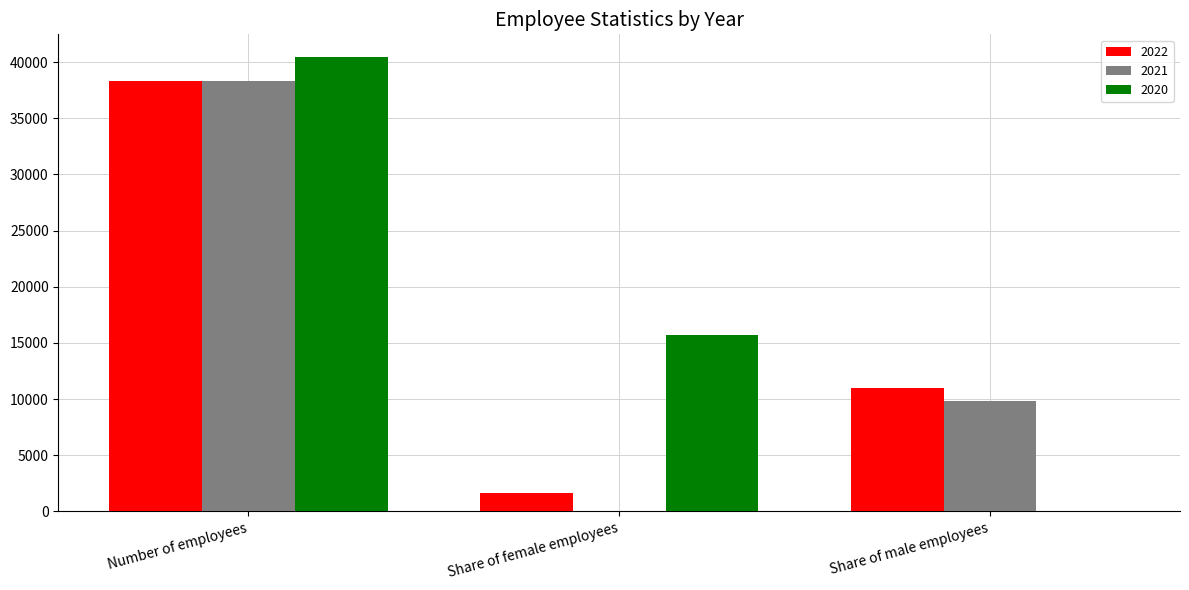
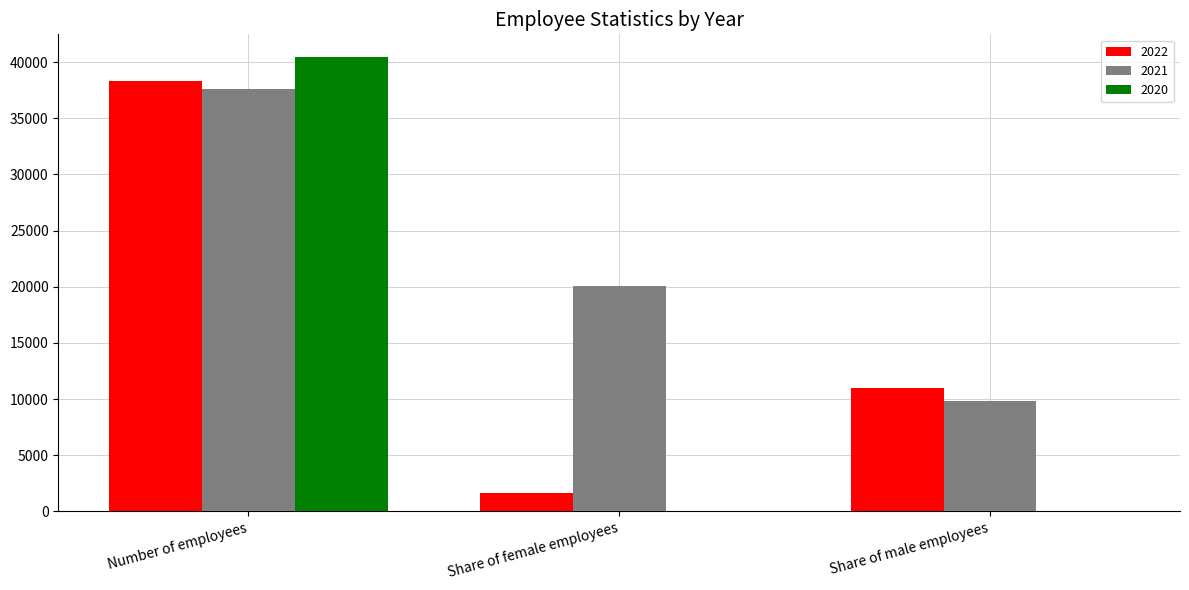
2021, Number of employees: 38300 -> 37600
2021, Share of female employees: 0 -> 20100
2020, Share of female employees: 15700 -> 0
